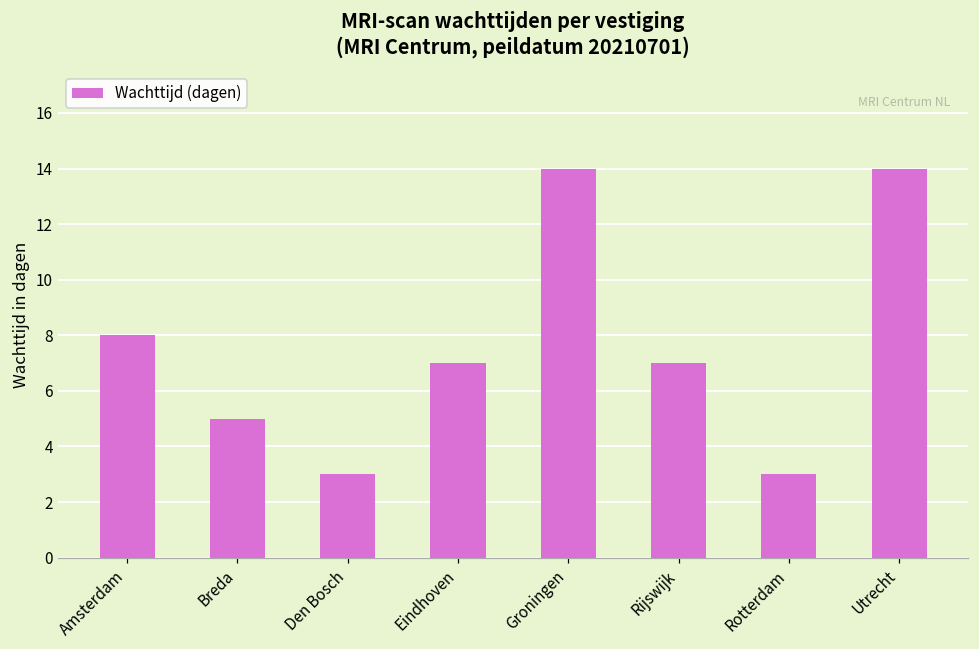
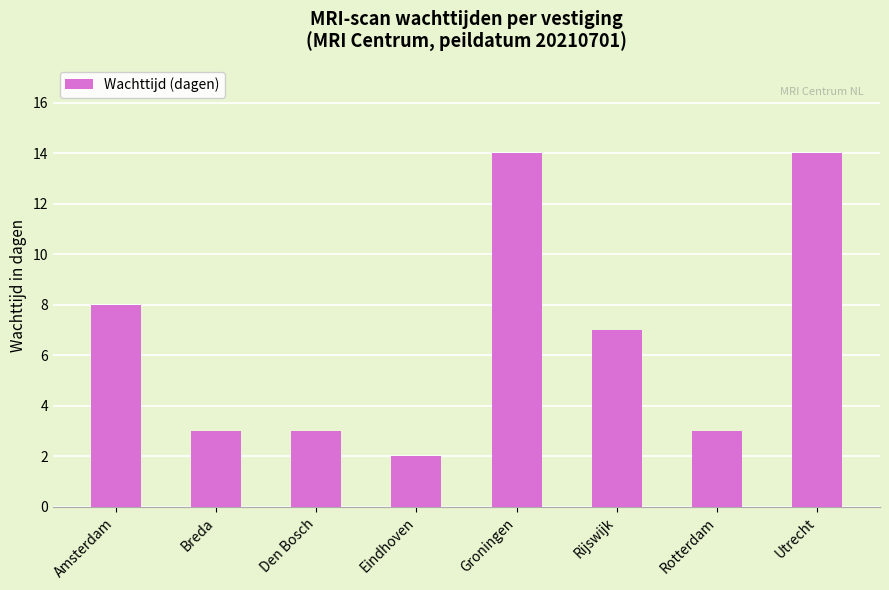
Breda: 5 -> 3
Eindhoven: 7 -> 2
